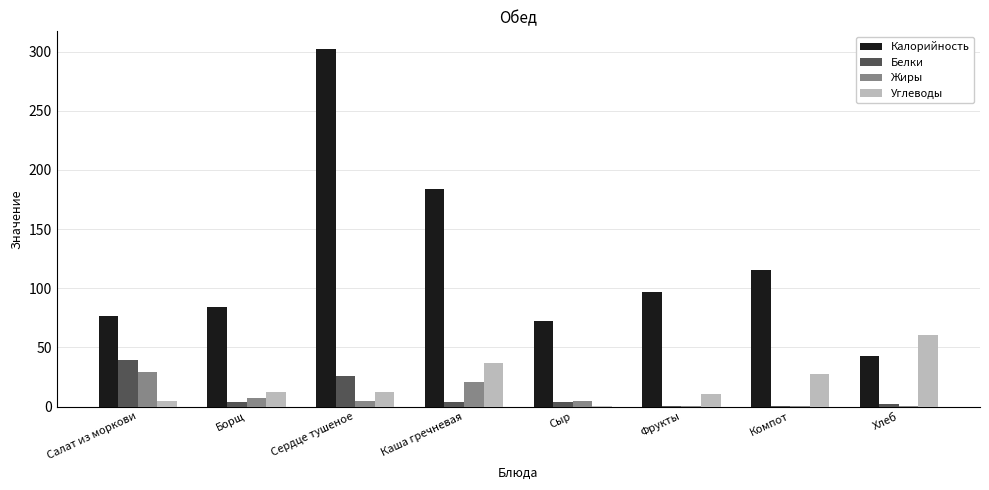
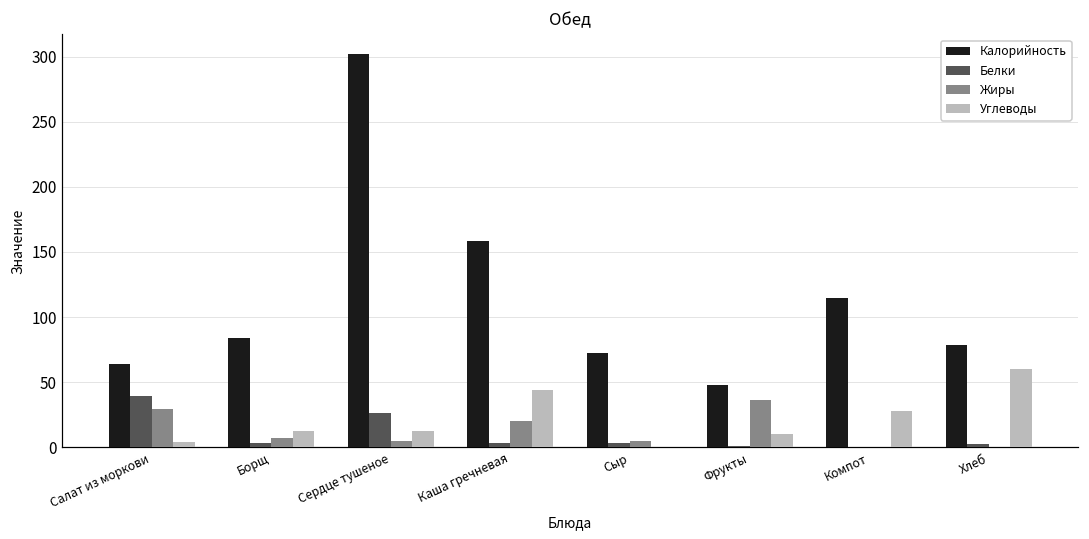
Калорийность, Салат из моркови: 76 -> 64
Калорийность, Каша гречневая: 184 -> 159
Углеводы, Каша гречневая: 37 -> 44
Калорийность, Фрукты: 97 -> 48
Жиры, Фрукты: 0 -> 37
Калорийность, Хлеб: 43 -> 78
